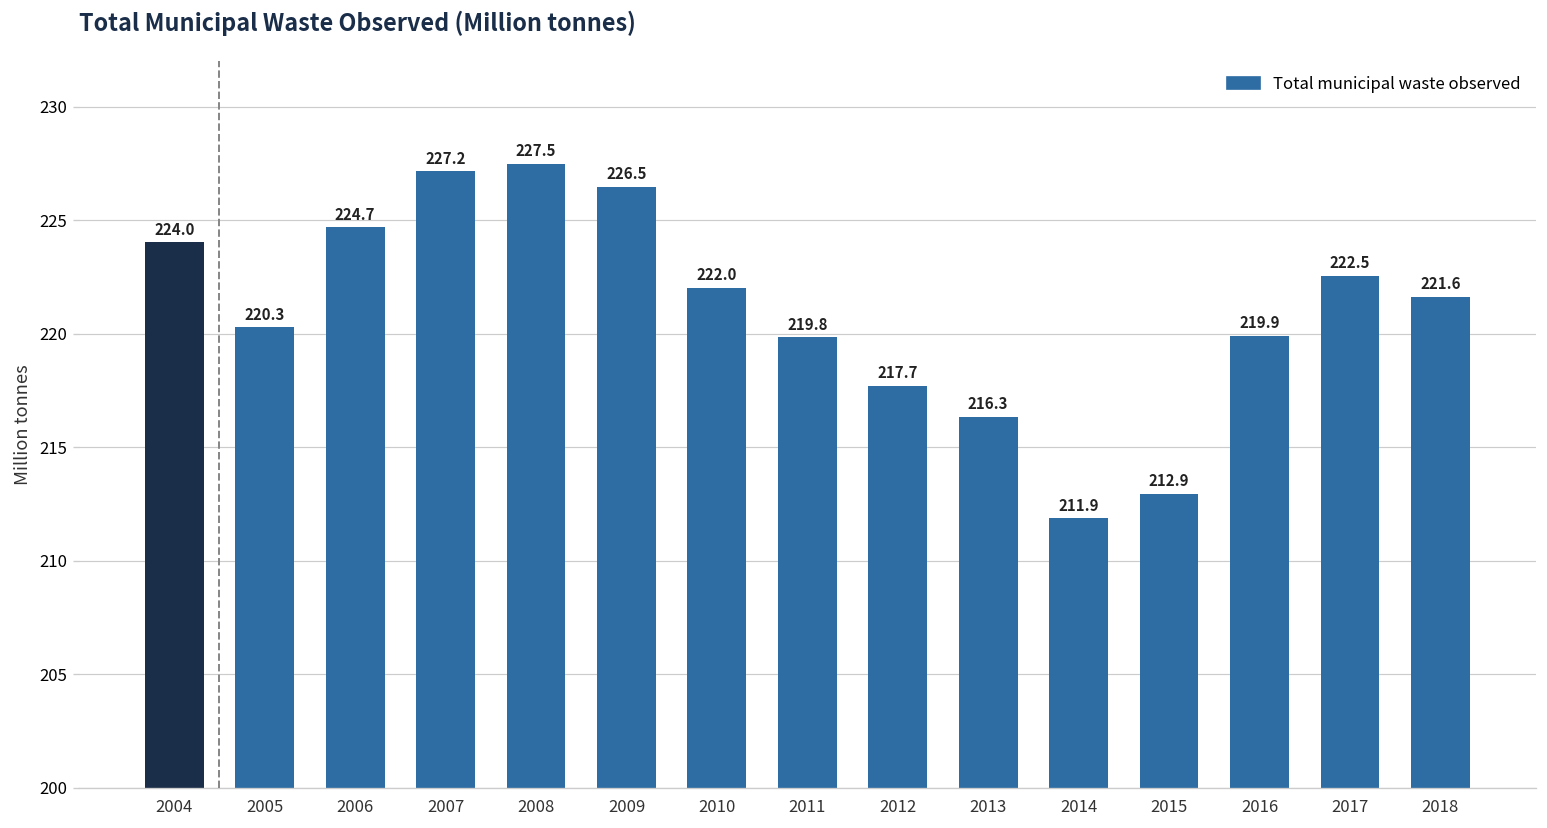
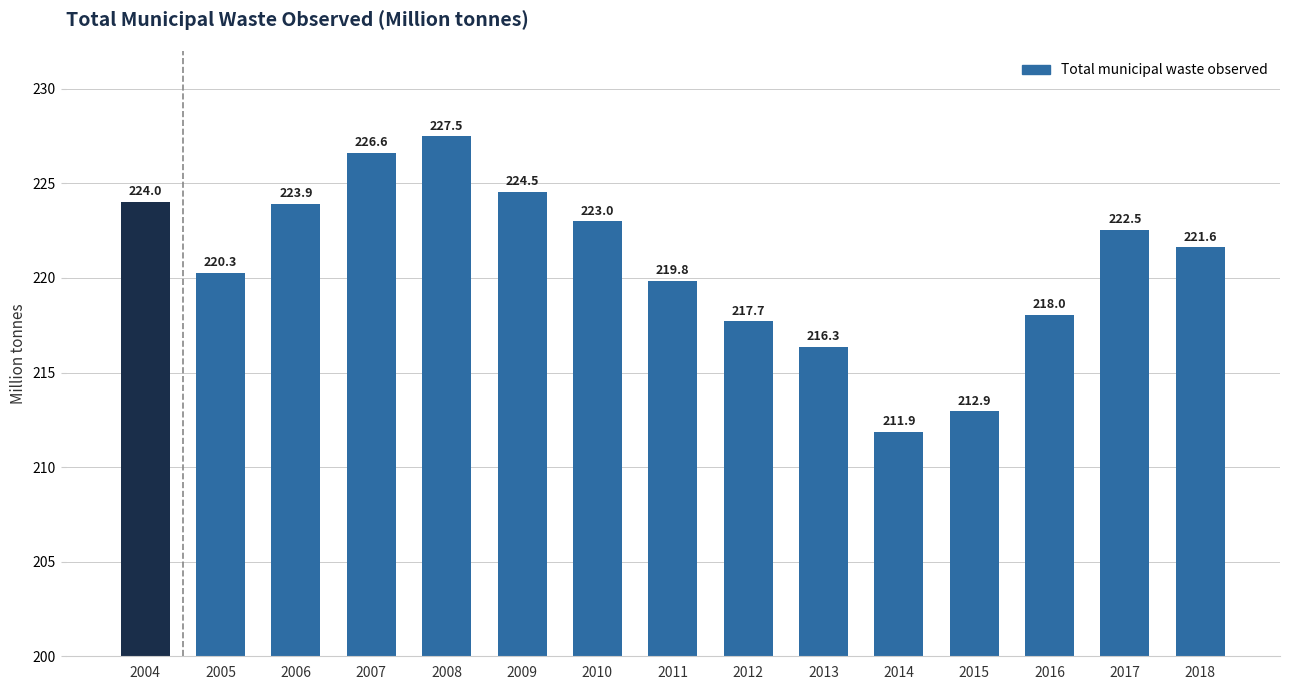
2006: 224.7 -> 223.9
2007: 227.2 -> 226.6
2009: 226.5 -> 224.5
2010: 222.0 -> 223.0
2016: 219.9 -> 218.0
